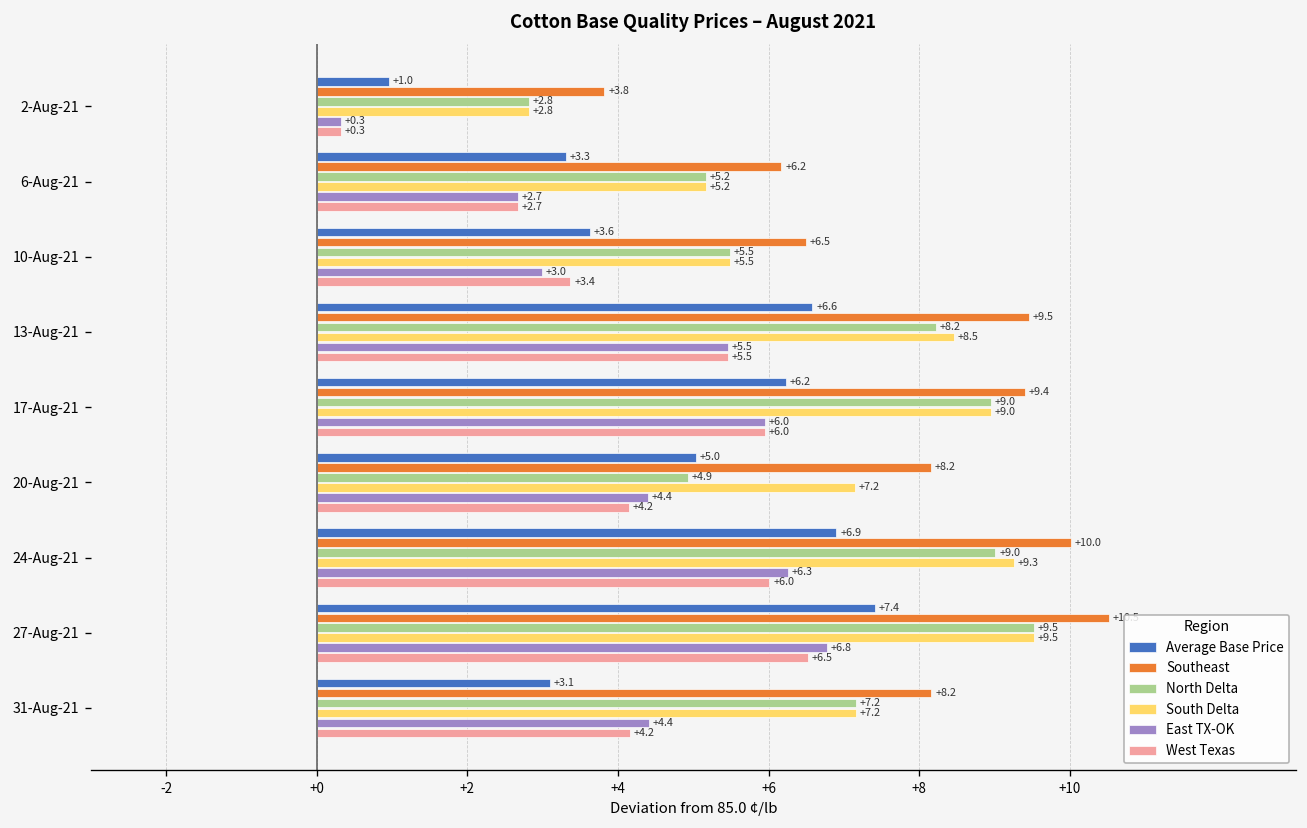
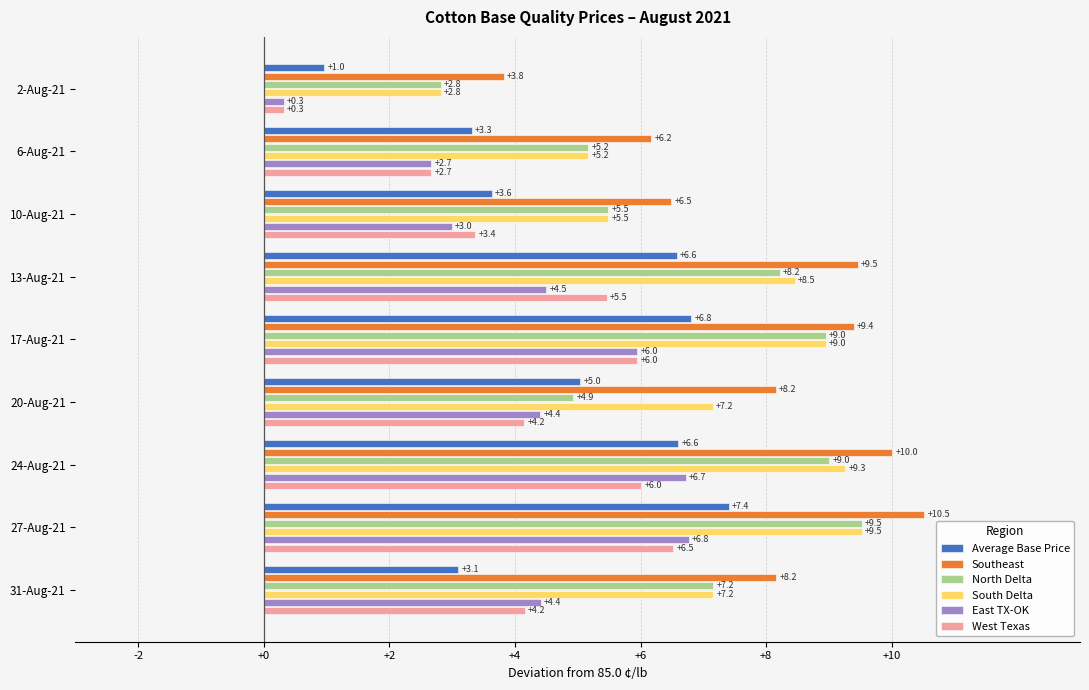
East TX-OK, 13-Aug-21: +5.5 -> +4.5
Average Base Price, 17-Aug-21: +6.2 -> +6.8
Average Base Price, 24-Aug-21: +6.9 -> +6.6
East TX-OK, 24-Aug-21: +6.3 -> +6.7
